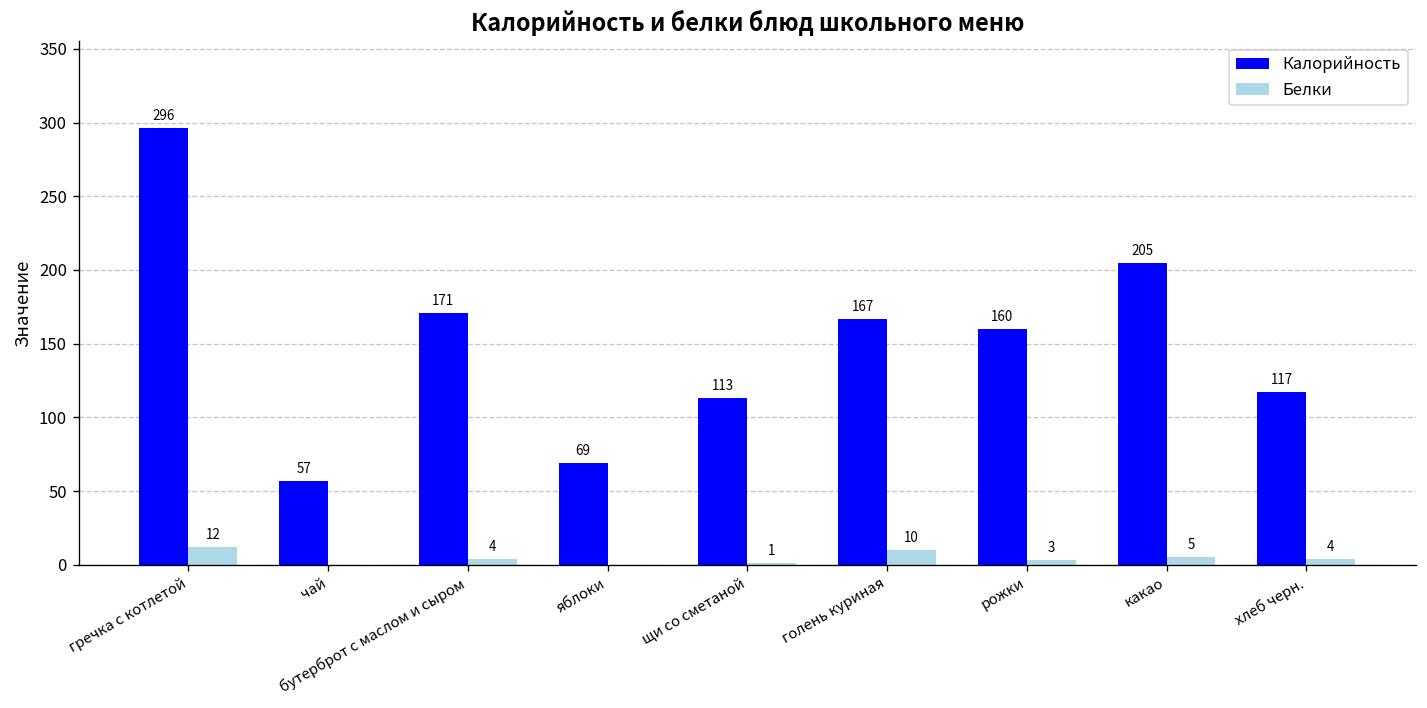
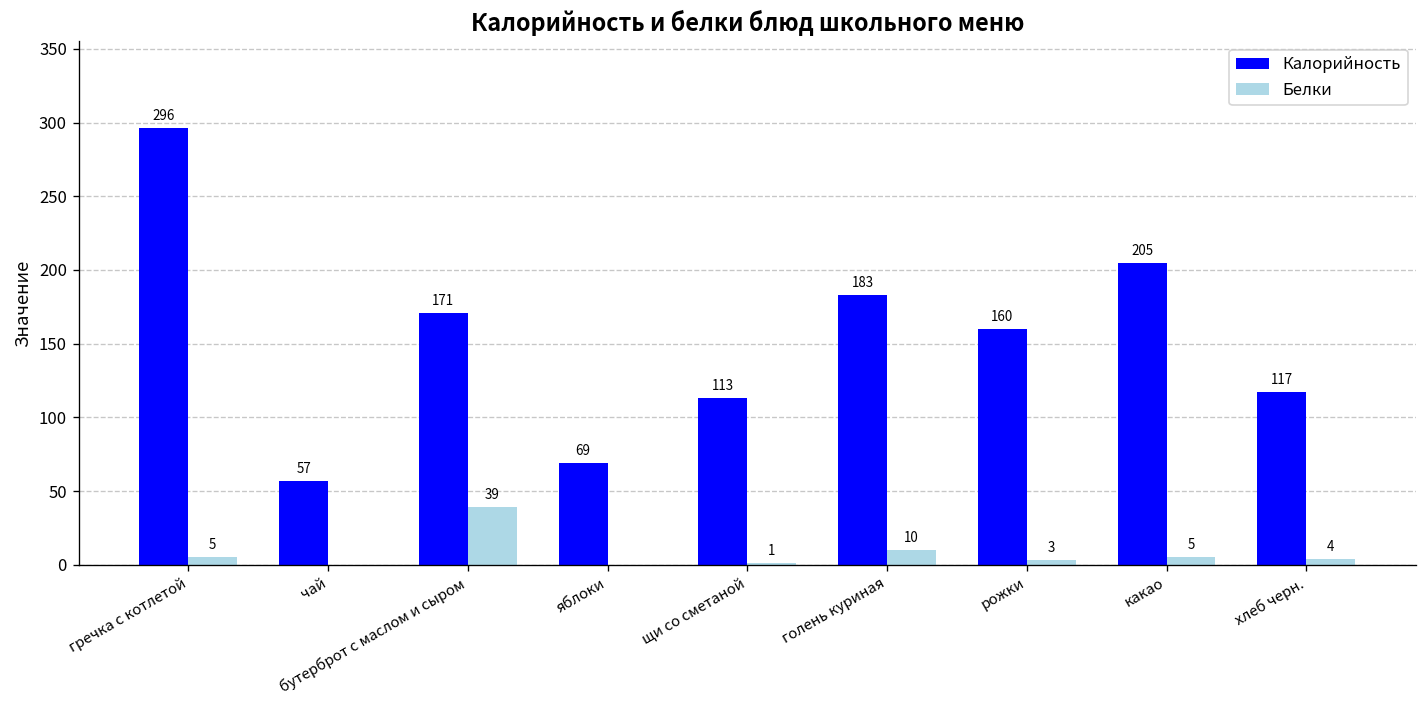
Белки, гречка с котлетой: 12 -> 5
Белки, бутерброт с маслом и сыром: 4 -> 39
Калорийность, голень куриная: 167 -> 183
